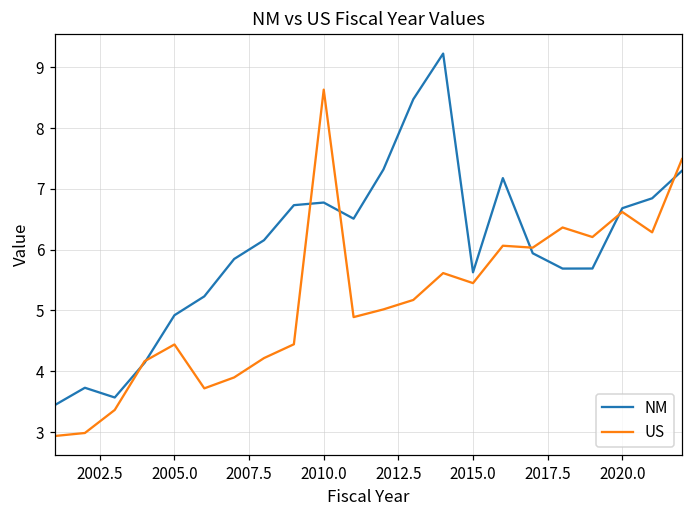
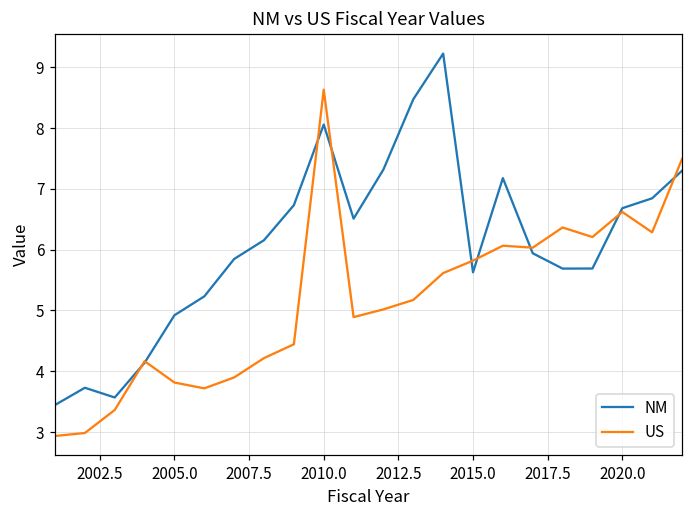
US, 2005.0: 4.4 -> 3.8
NM, 2010.0: 6.8 -> 8.1
US, 2015.0: 5.5 -> 5.8
